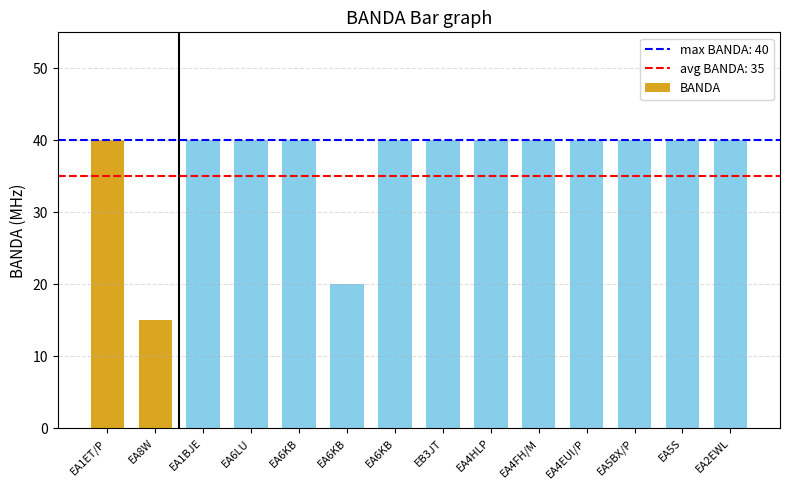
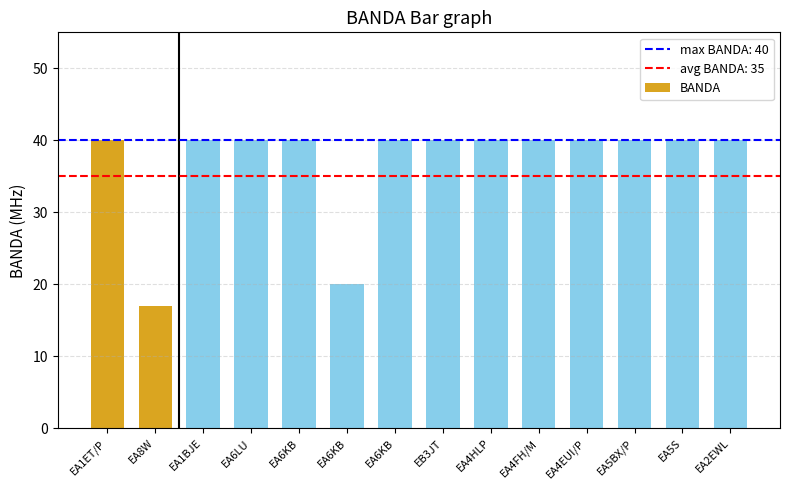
EA8W: 15 -> 17
